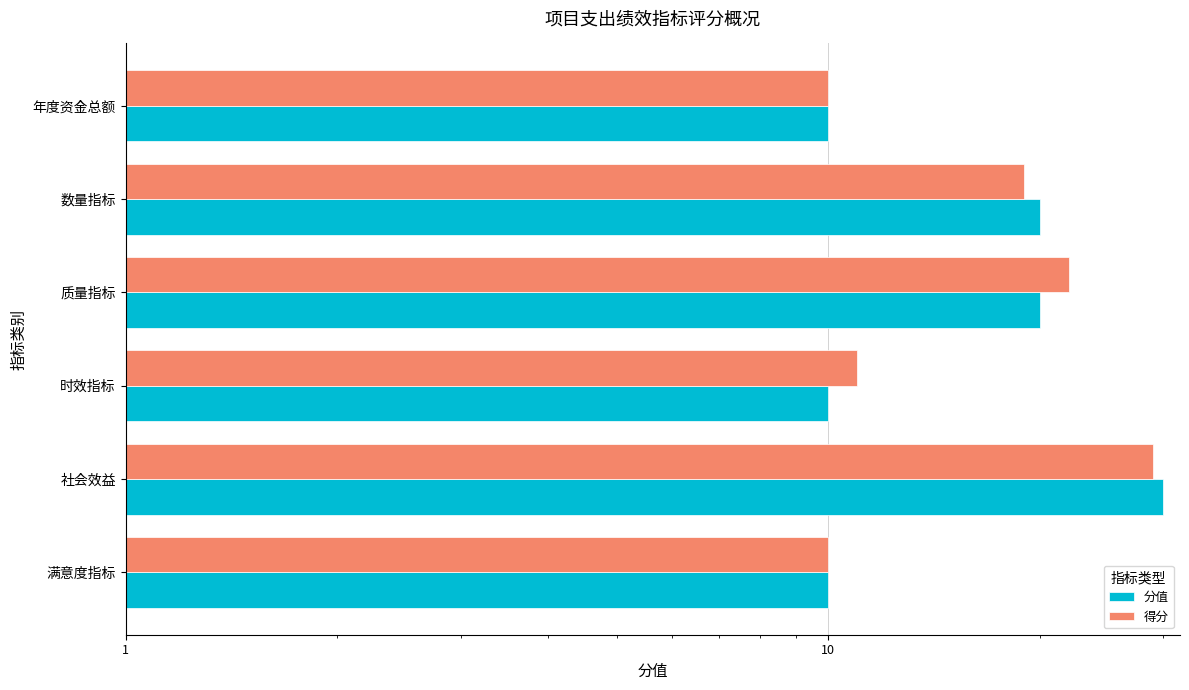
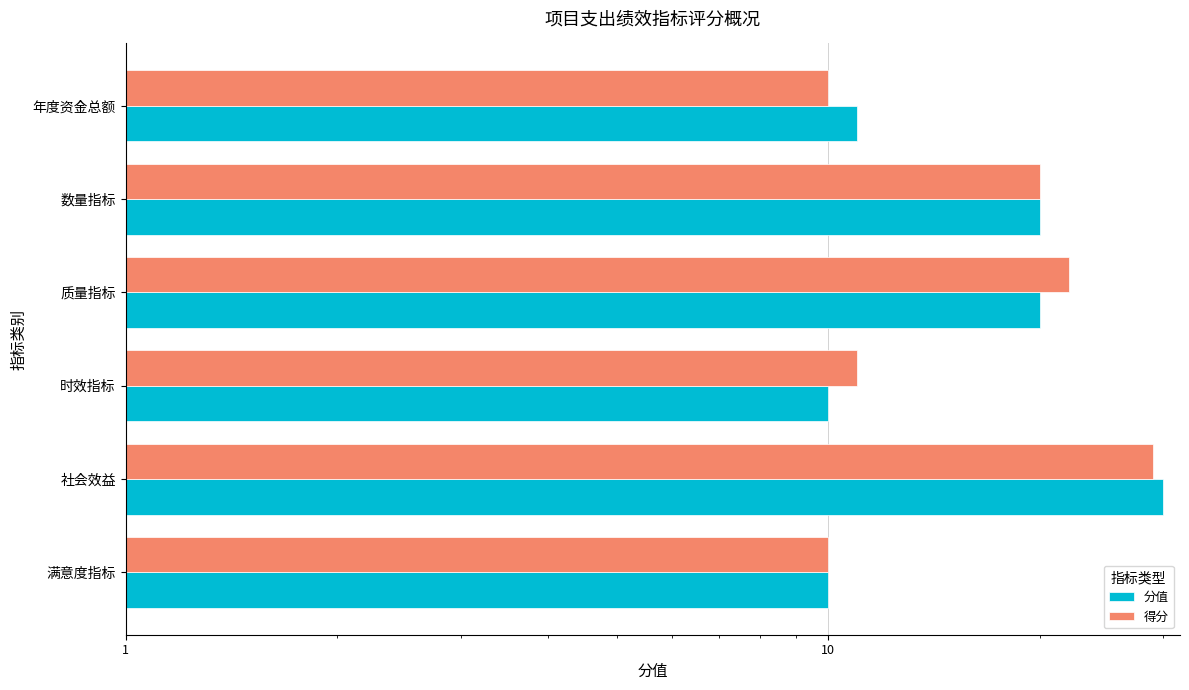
分值, 年度资金总额: 10 -> 11
得分, 数量指标: 19 -> 20
